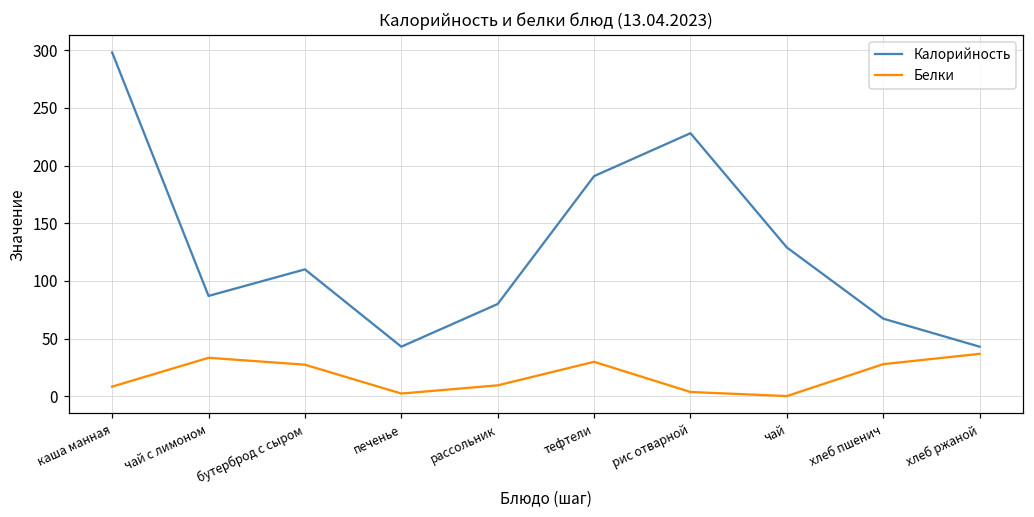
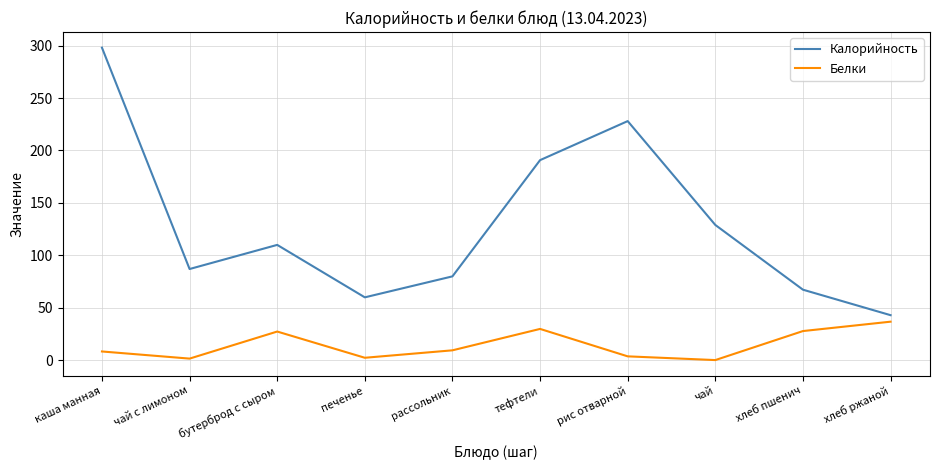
Белки, чай с лимоном: 33 -> 2
Калорийность, печенье: 43 -> 60
